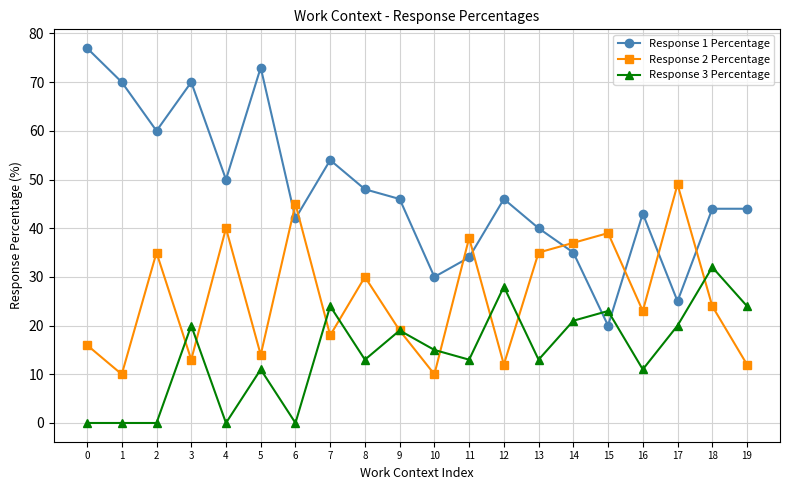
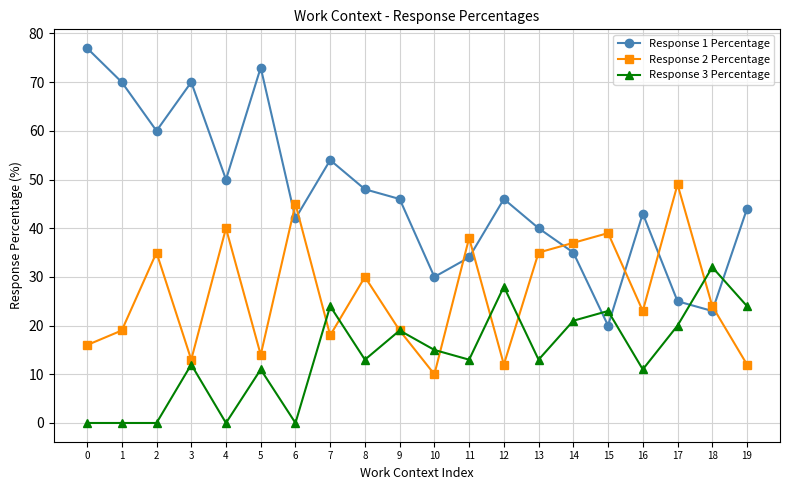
Response 2 Percentage, 1: 10 -> 19
Response 3 Percentage, 3: 20 -> 12
Response 1 Percentage, 18: 44 -> 23
